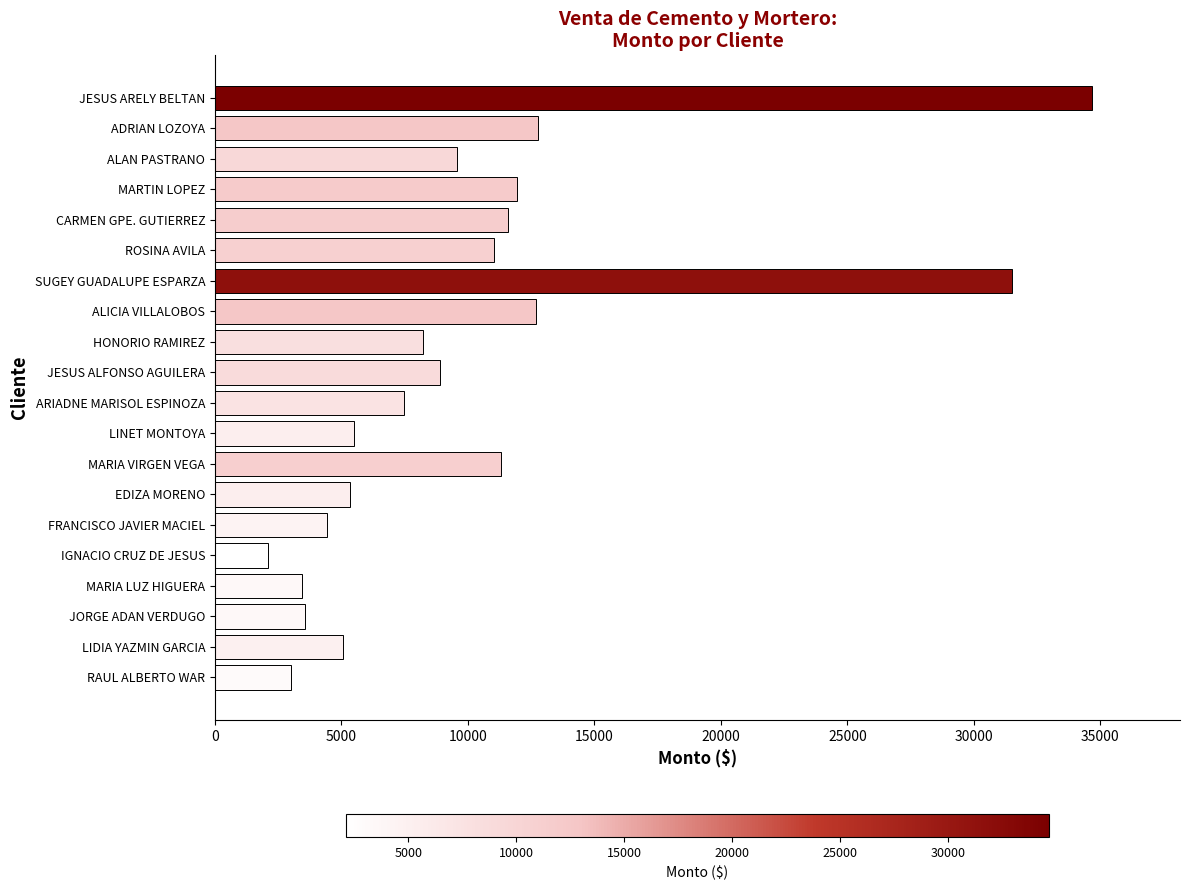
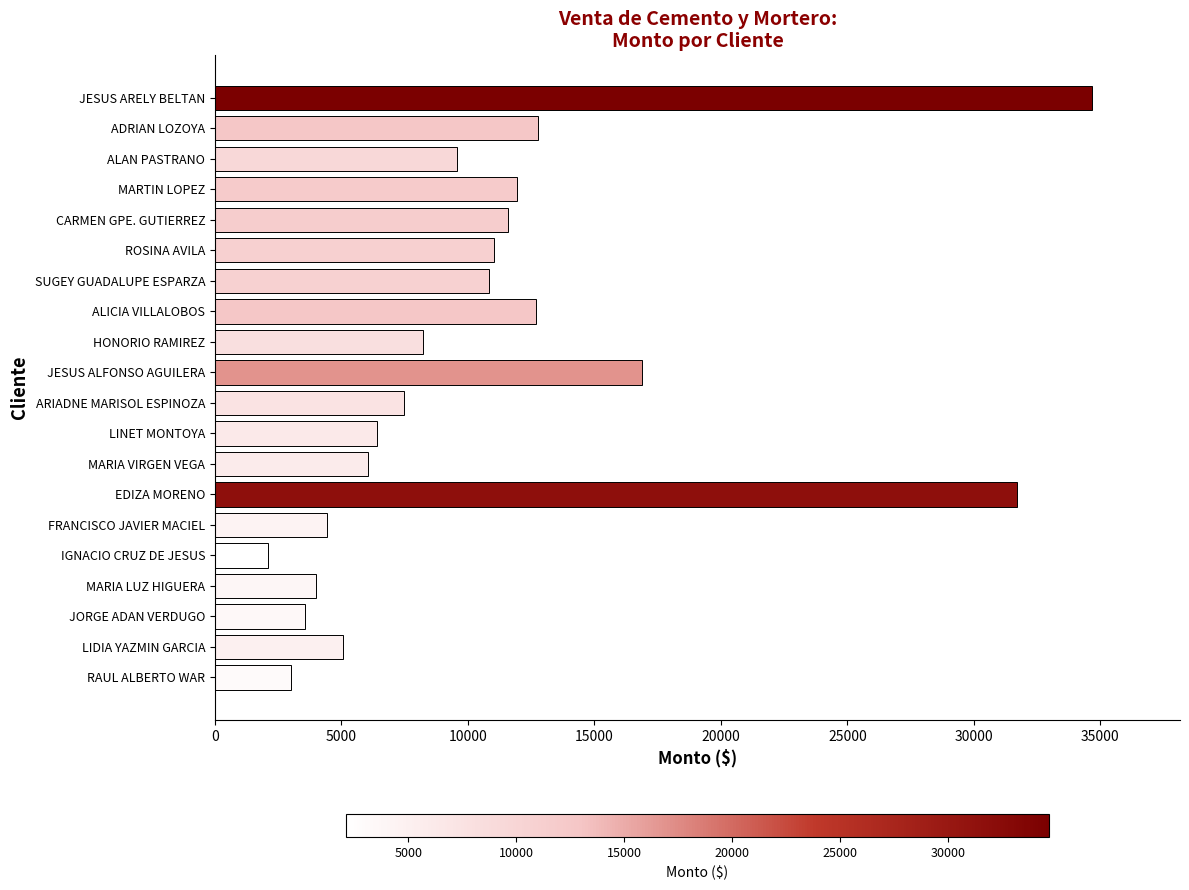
SUGEY GUADALUPE ESPARZA: 31500 -> 10800
JESUS ALFONSO AGUILERA: 8900 -> 16900
LINET MONTOYA: 5500 -> 6400
MARIA VIRGEN VEGA: 11300 -> 6000
EDIZA MORENO: 5300 -> 31700
MARIA LUZ HIGUERA: 3500 -> 4000
